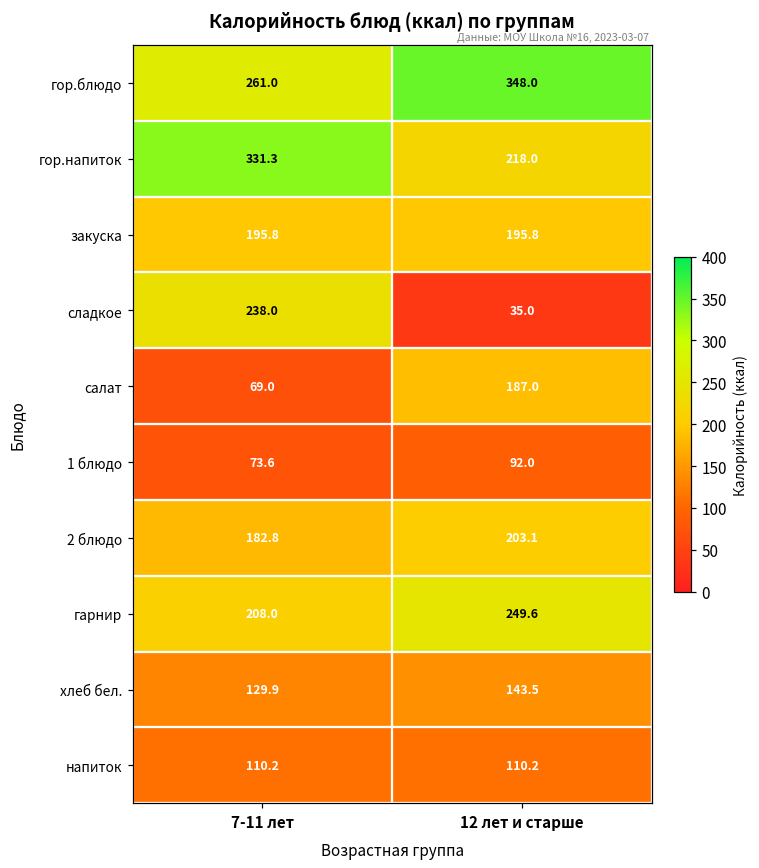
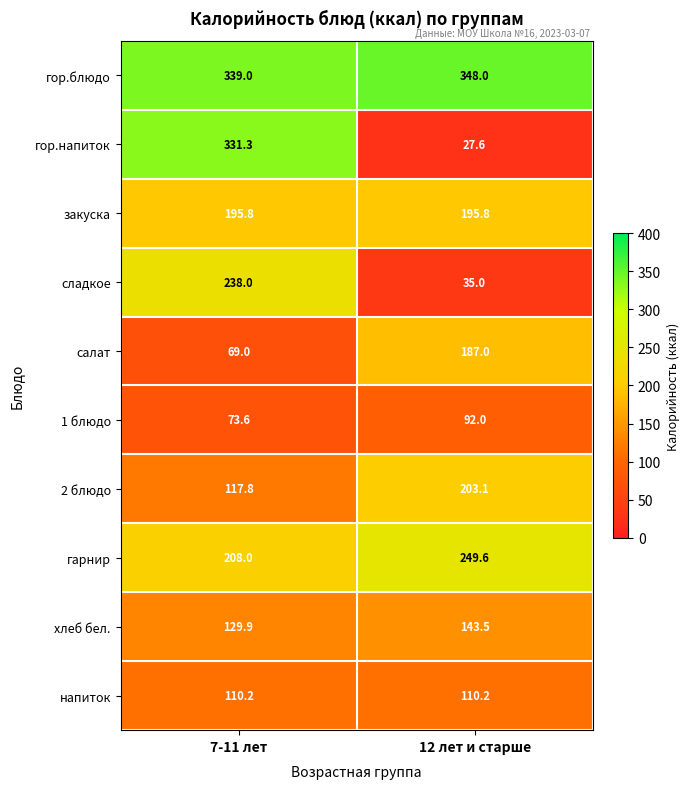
гор.блюдо, 7-11 лет: 261.0 -> 339.0
гор.напиток, 12 лет и старше: 218.0 -> 27.6
2 блюдо, 7-11 лет: 182.8 -> 117.8
